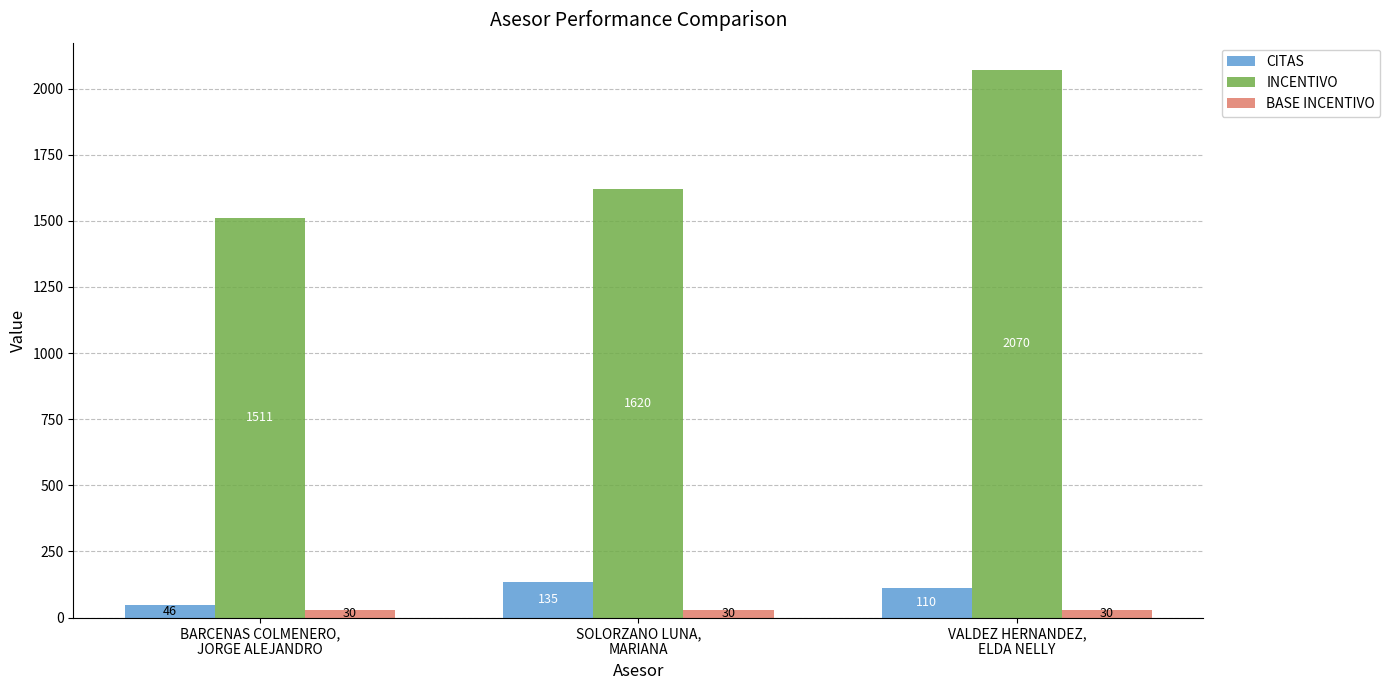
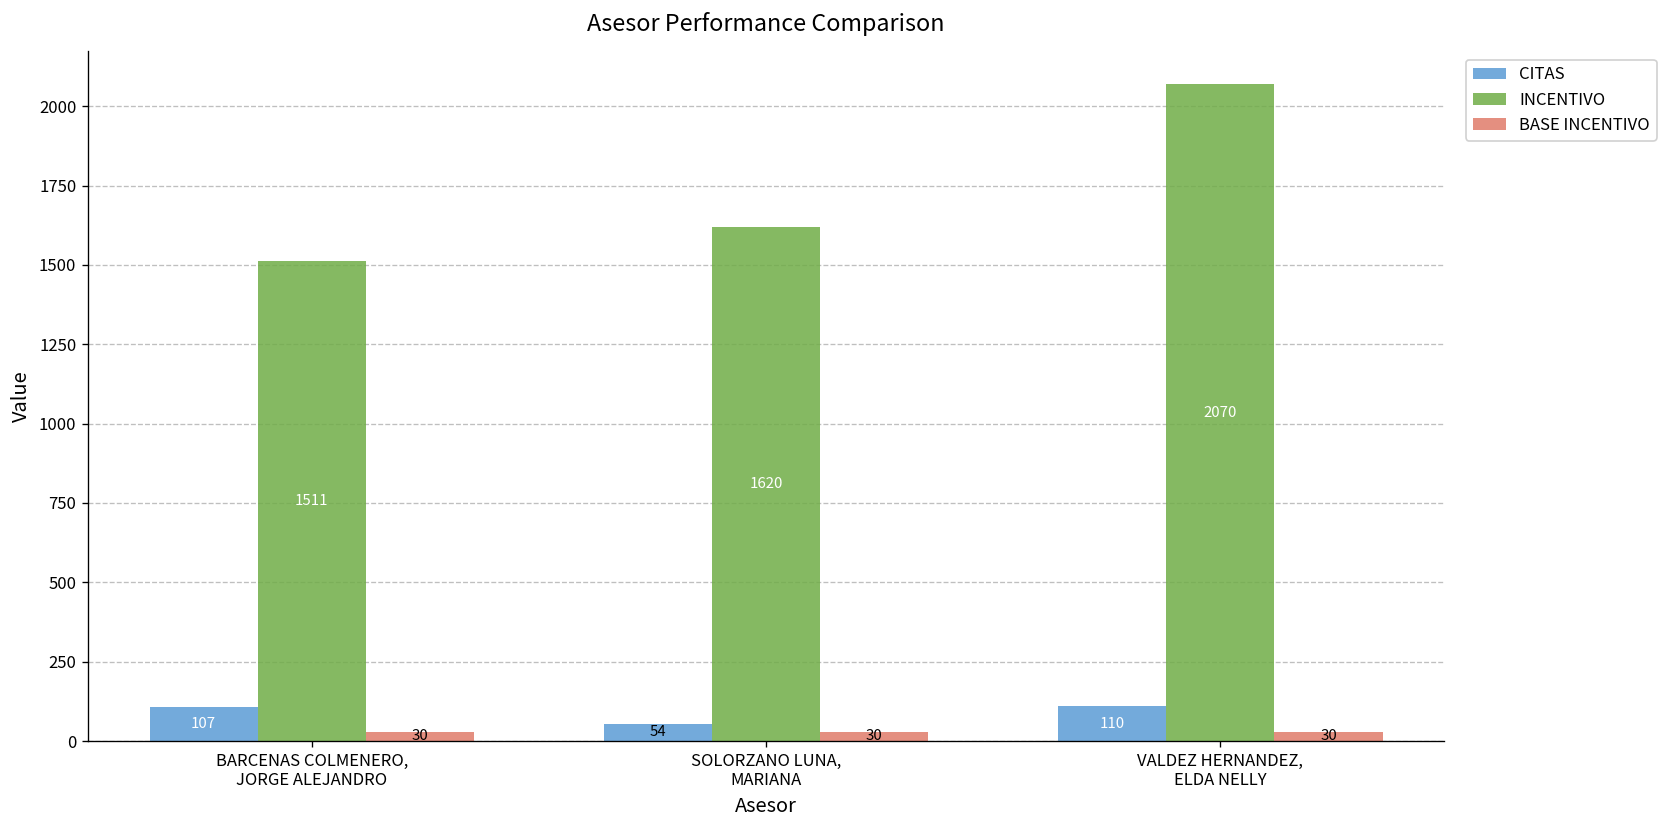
CITAS, BARCENAS COLMENERO, JORGE ALEJANDRO: 46 -> 107
CITAS, SOLORZANO LUNA, MARIANA: 135 -> 54
